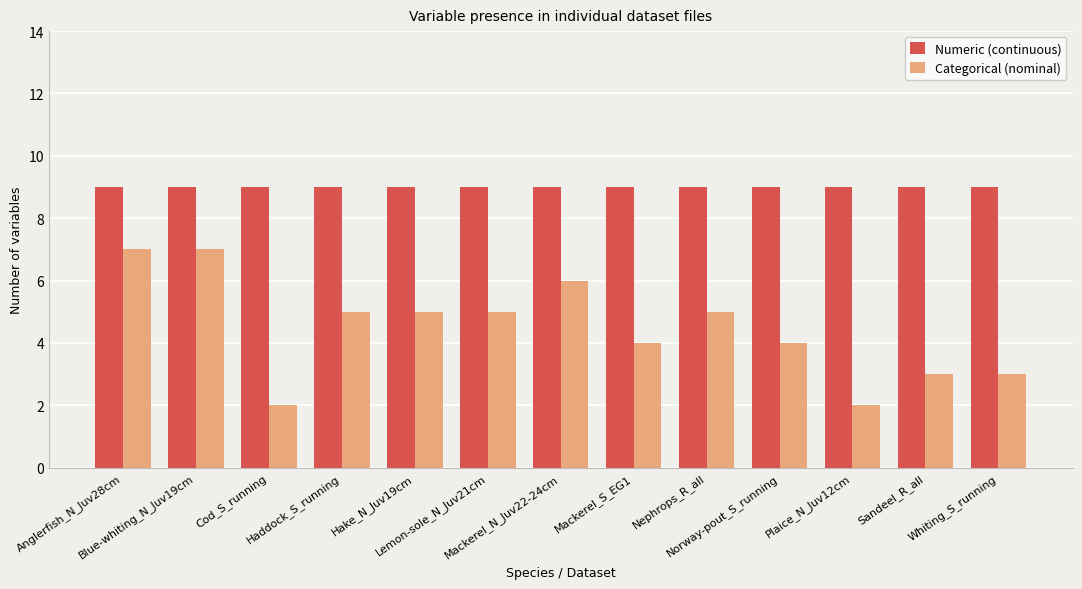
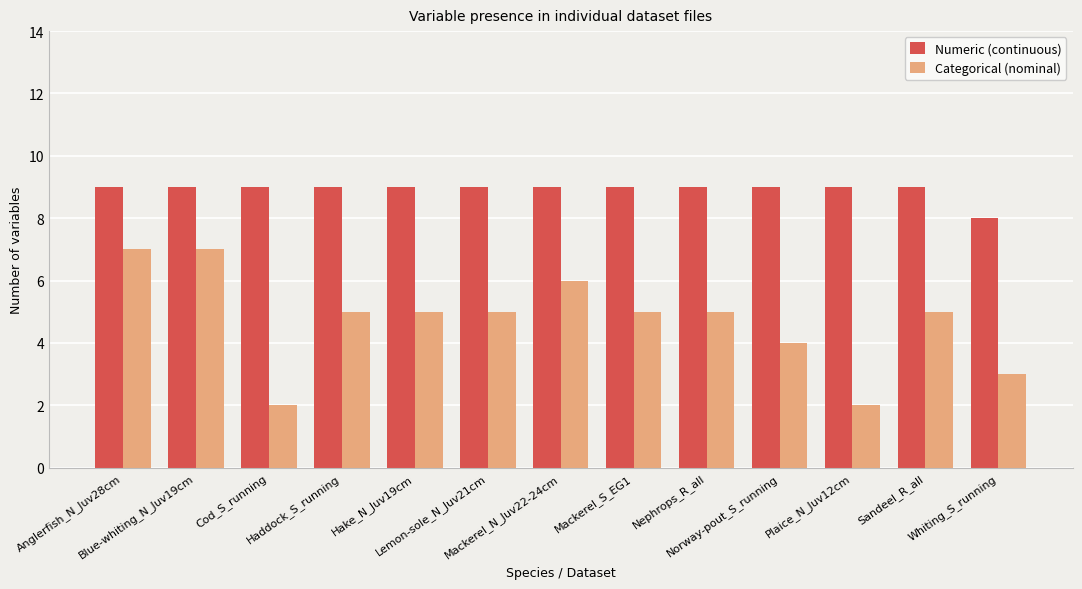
Categorical (nominal), Mackerel_S_EG1: 4 -> 5
Categorical (nominal), Sandeel_R_all: 3 -> 5
Numeric (continuous), Whiting_S_running: 9 -> 8
